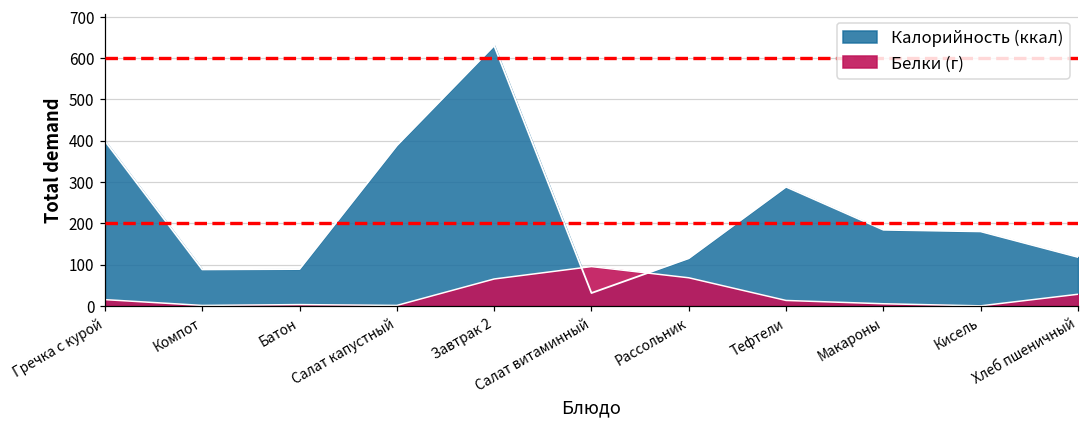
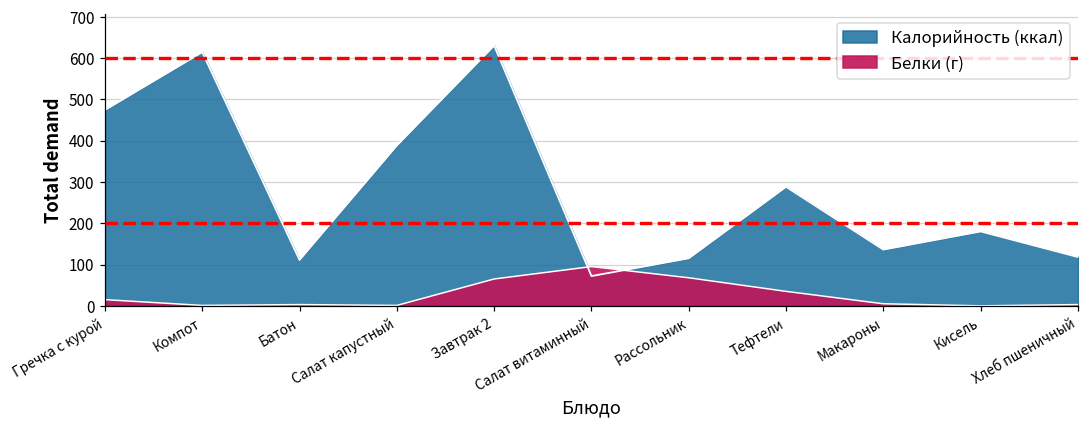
Калорийность (ккал), Гречка с курой: 400 -> 470
Калорийность (ккал), Компот: 90 -> 610
Калорийность (ккал), Батон: 90 -> 110
Калорийность (ккал), Салат витаминный: 30 -> 70
Белки (г), Тефтели: 10 -> 40
Калорийность (ккал), Макароны: 180 -> 140
Белки (г), Хлеб пшеничный: 30 -> 0
